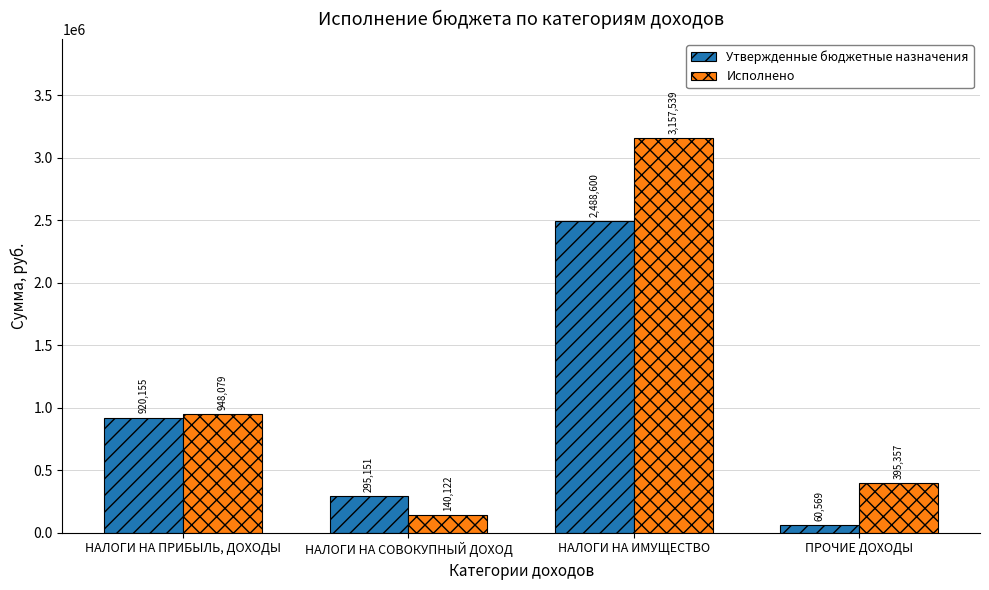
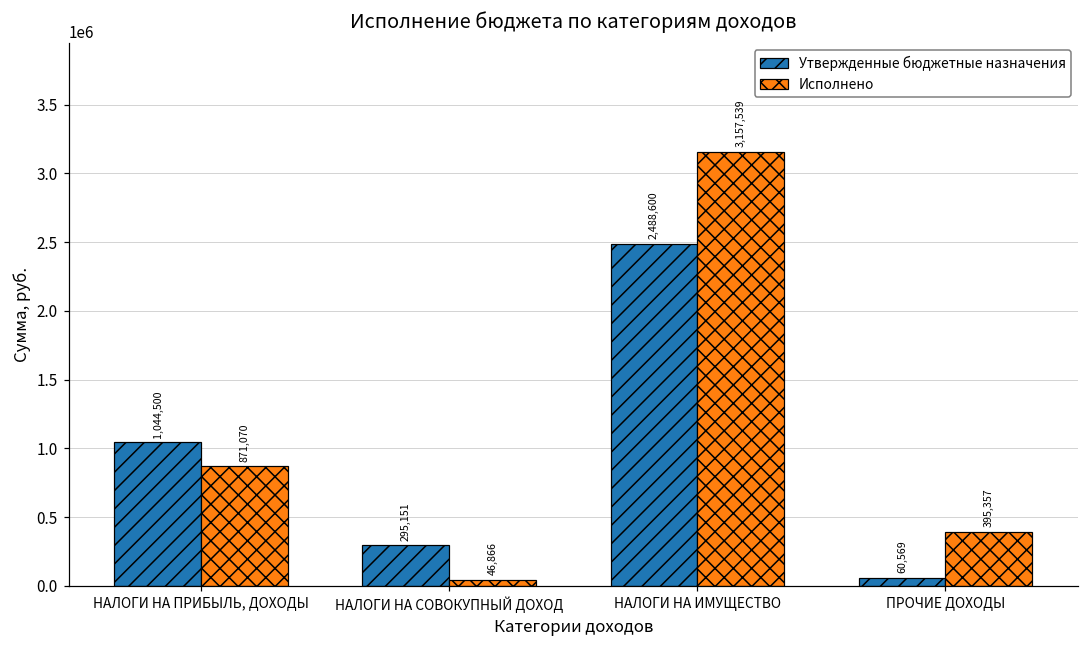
Утвержденные бюджетные назначения, НАЛОГИ НА ПРИБЫЛЬ, ДОХОДЫ: 920,155 -> 1,044,500
Исполнено, НАЛОГИ НА ПРИБЫЛЬ, ДОХОДЫ: 948,079 -> 871,070
Исполнено, НАЛОГИ НА СОВОКУПНЫЙ ДОХОД: 140,122 -> 46,866
